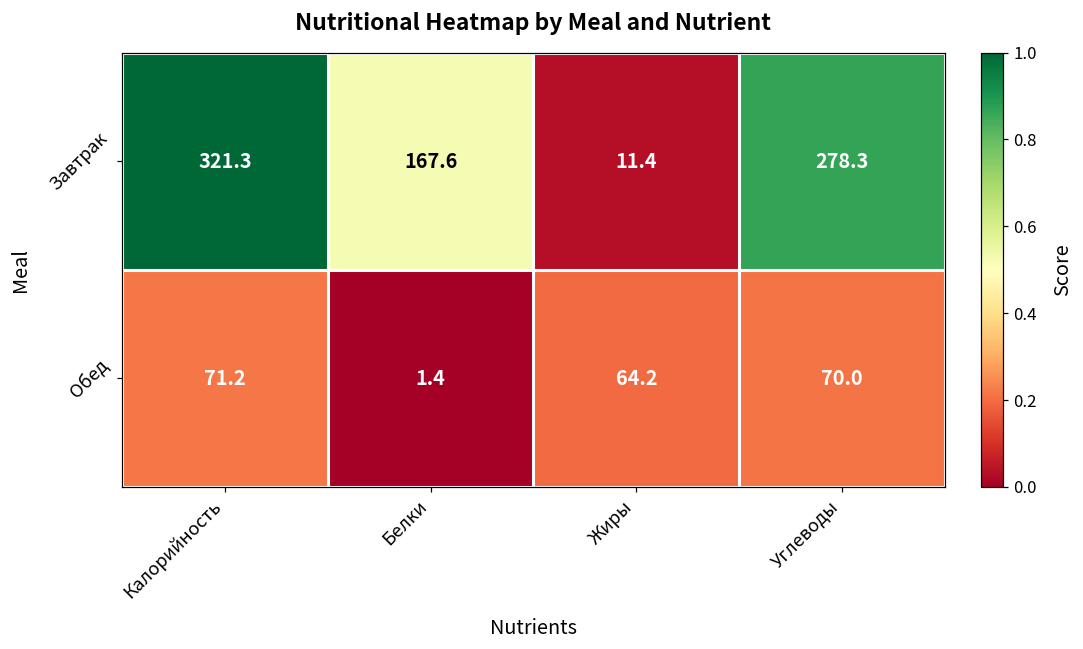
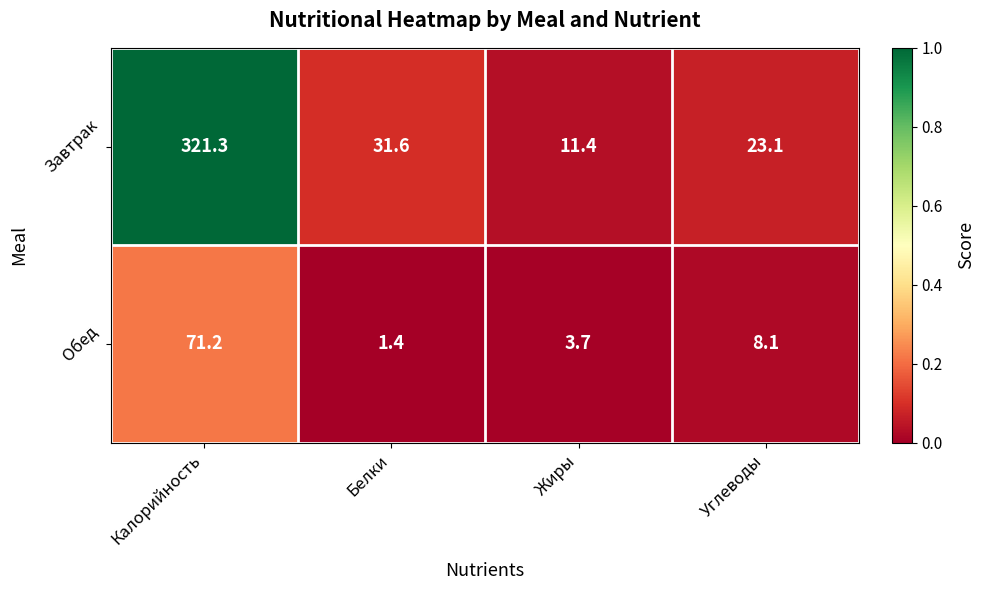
Завтрак, Белки: 167.6 -> 31.6
Завтрак, Углеводы: 278.3 -> 23.1
Обед, Жиры: 64.2 -> 3.7
Обед, Углеводы: 70.0 -> 8.1
